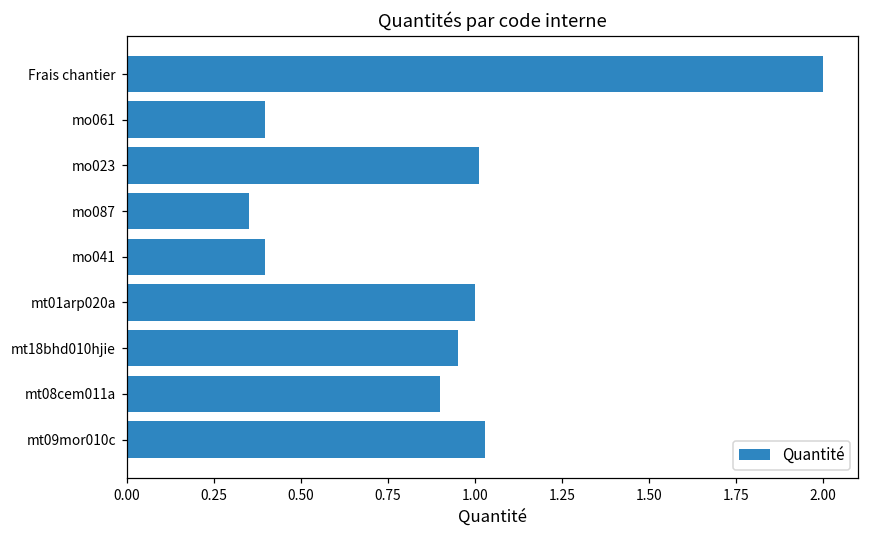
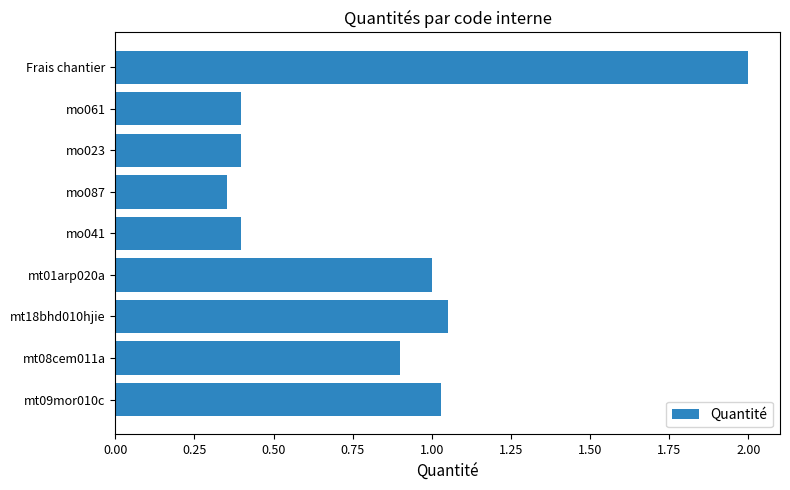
mo023: 1.01 -> 0.40
mt18bhd010hjie: 0.95 -> 1.05
